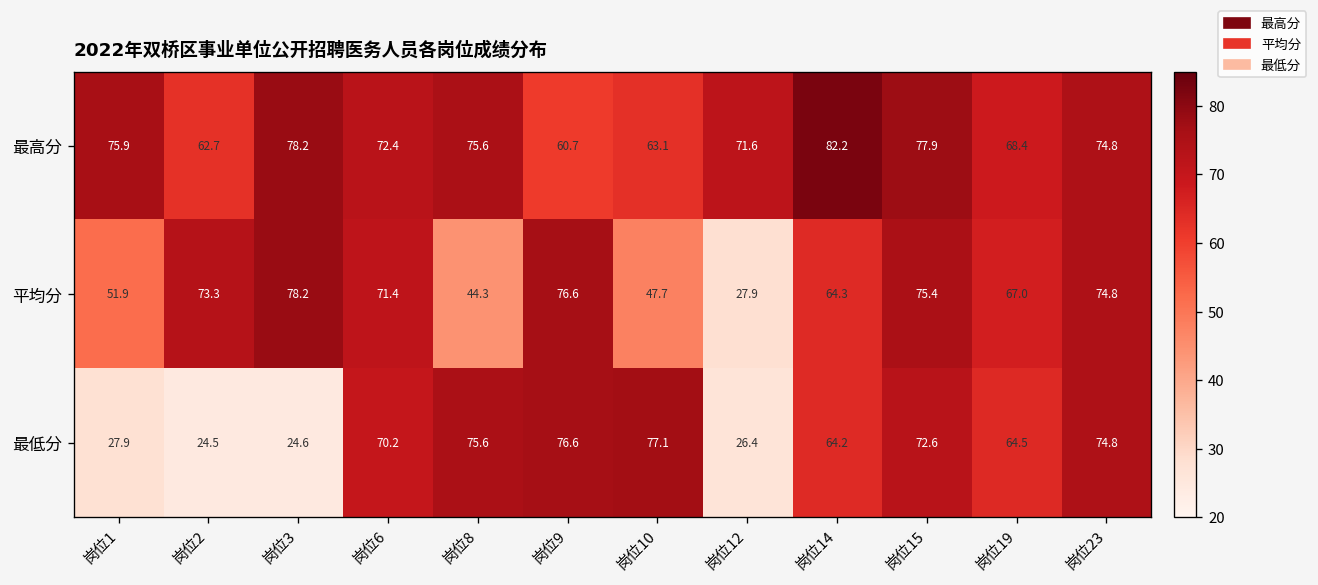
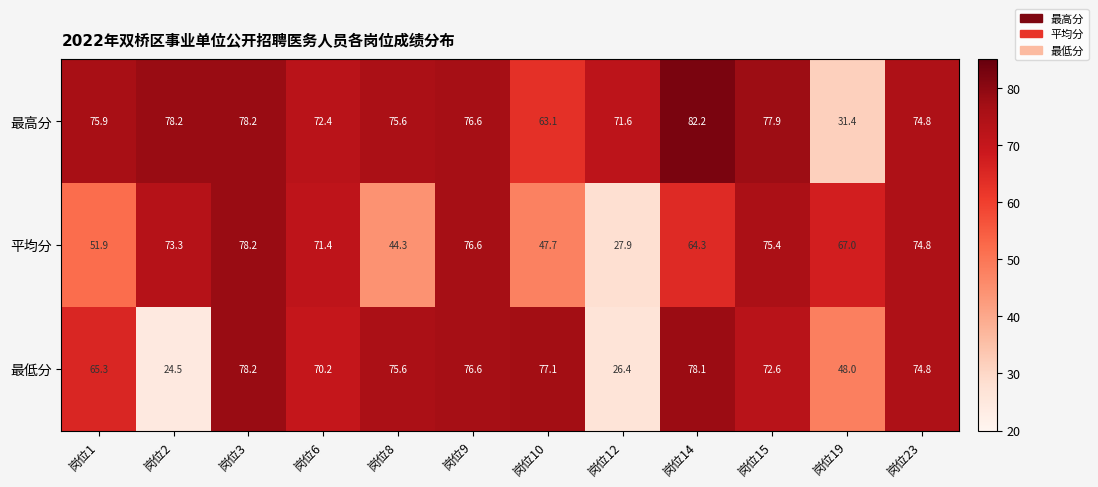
最高分, 岗位2: 62.7 -> 78.2
最高分, 岗位9: 60.7 -> 76.6
最高分, 岗位19: 68.4 -> 31.4
最低分, 岗位1: 27.9 -> 65.3
最低分, 岗位3: 24.6 -> 78.2
最低分, 岗位14: 64.2 -> 78.1
最低分, 岗位19: 64.5 -> 48.0
